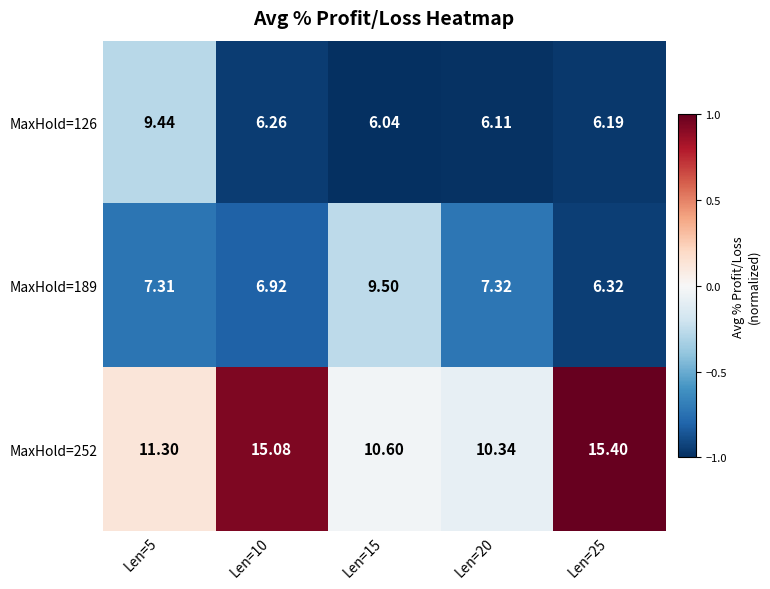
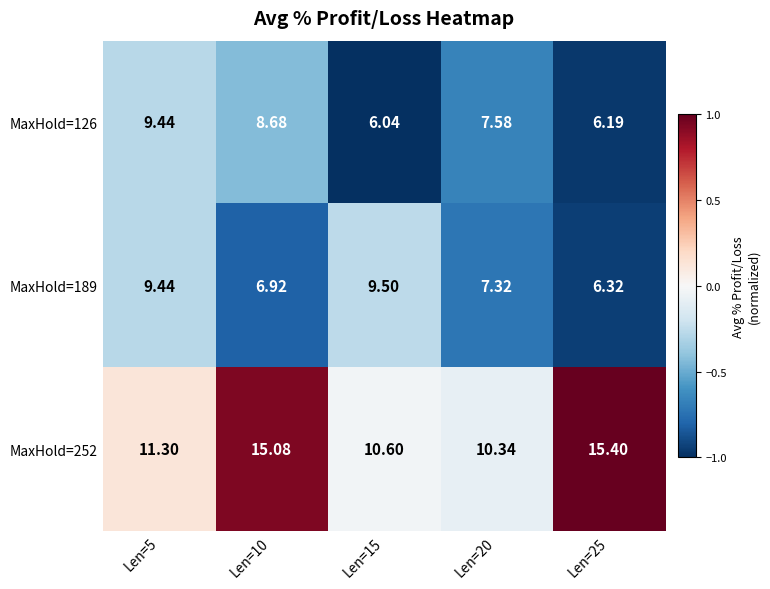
MaxHold=126, Len=10: 6.26 -> 8.68
MaxHold=126, Len=20: 6.11 -> 7.58
MaxHold=189, Len=5: 7.31 -> 9.44
